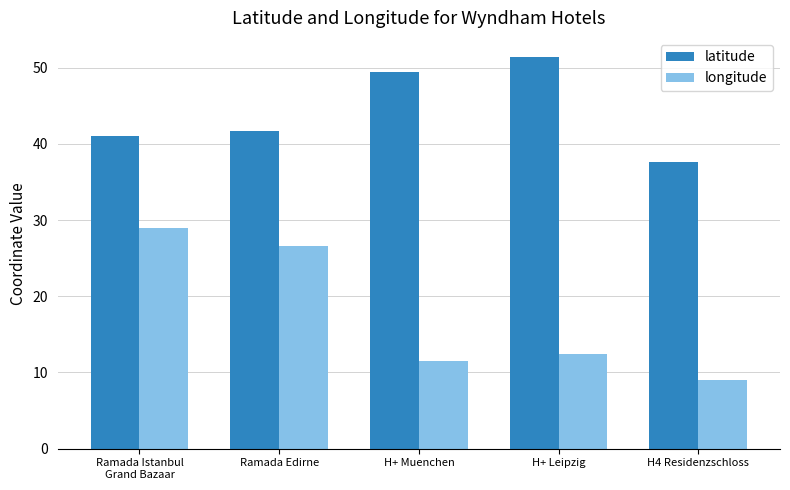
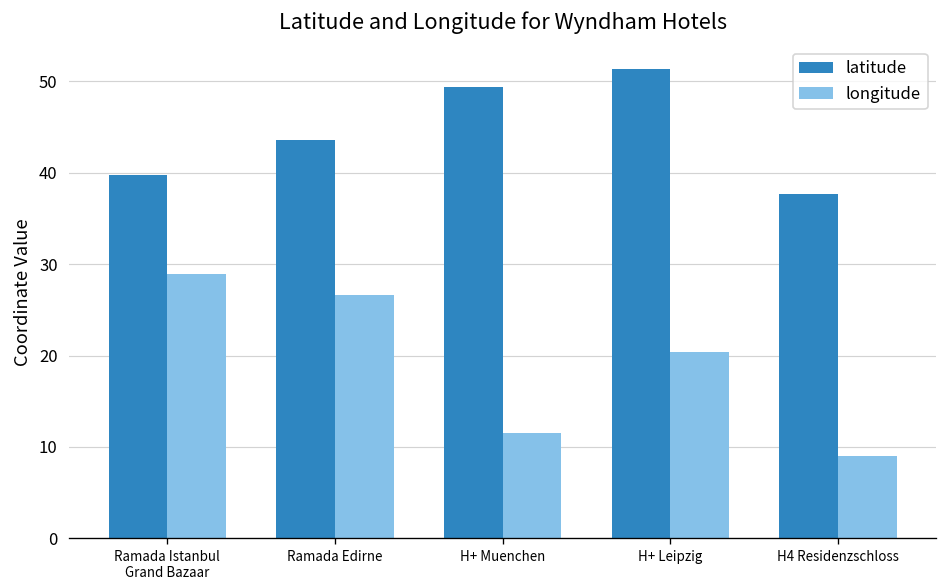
latitude, Ramada Istanbul Grand Bazaar: 41 -> 40
latitude, Ramada Edirne: 42 -> 44
longitude, H+ Leipzig: 12 -> 20
